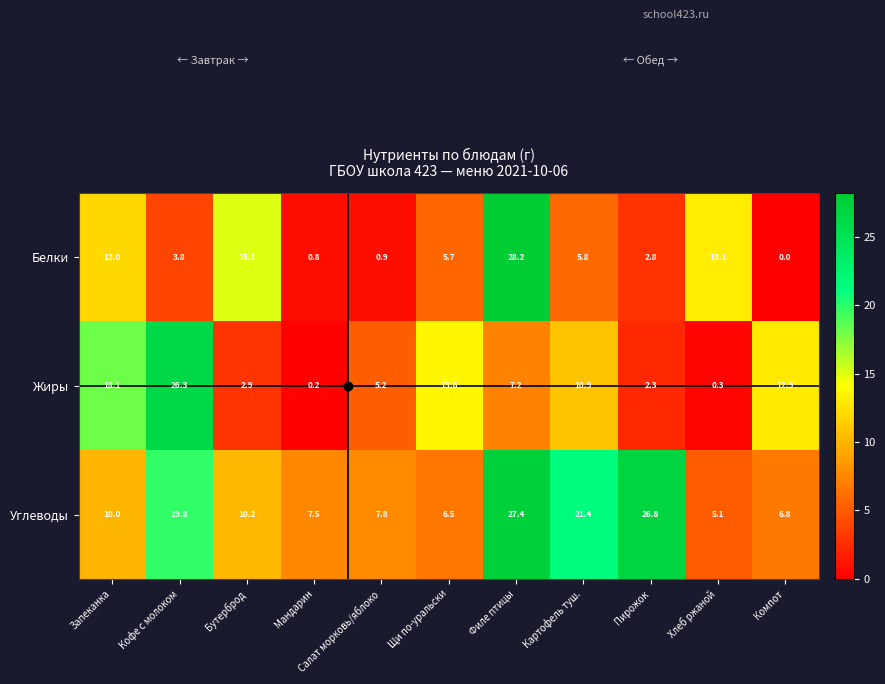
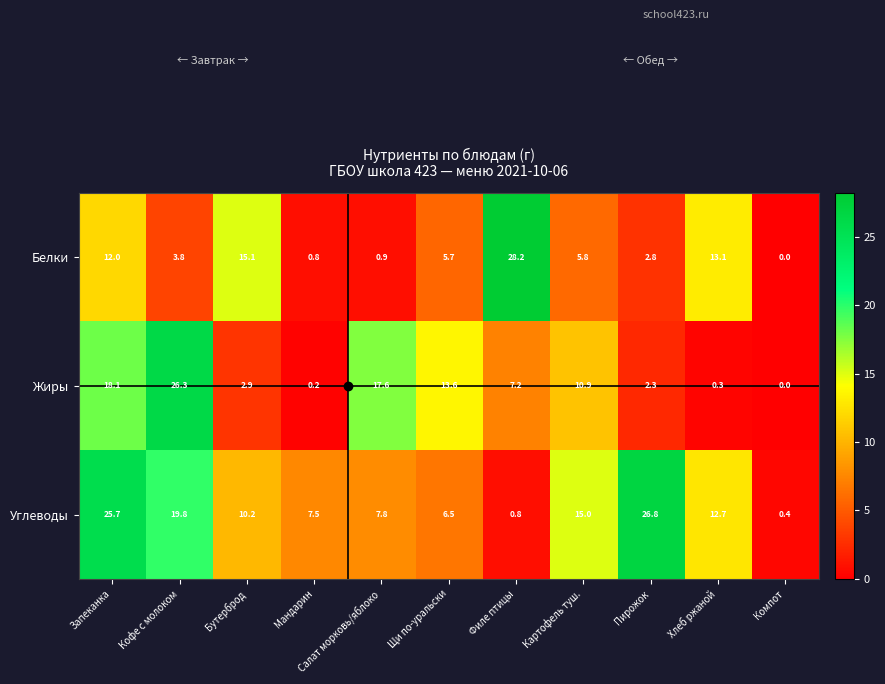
Жиры, Салат морковь/яблоко: 5.2 -> 17.6
Жиры, Компот: 12.9 -> 0.0
Углеводы, Запеканка: 10.0 -> 25.7
Углеводы, Филе птицы: 27.4 -> 0.8
Углеводы, Картофель туш.: 21.4 -> 15.0
Углеводы, Хлеб ржаной: 5.1 -> 12.7
Углеводы, Компот: 6.8 -> 0.4
